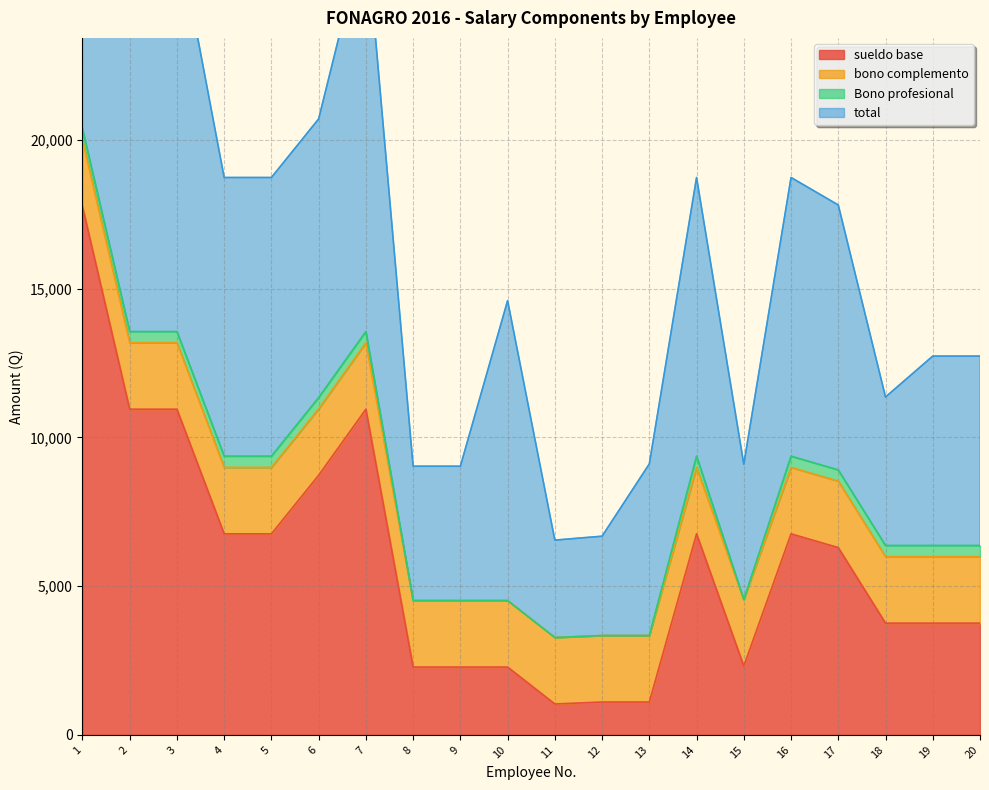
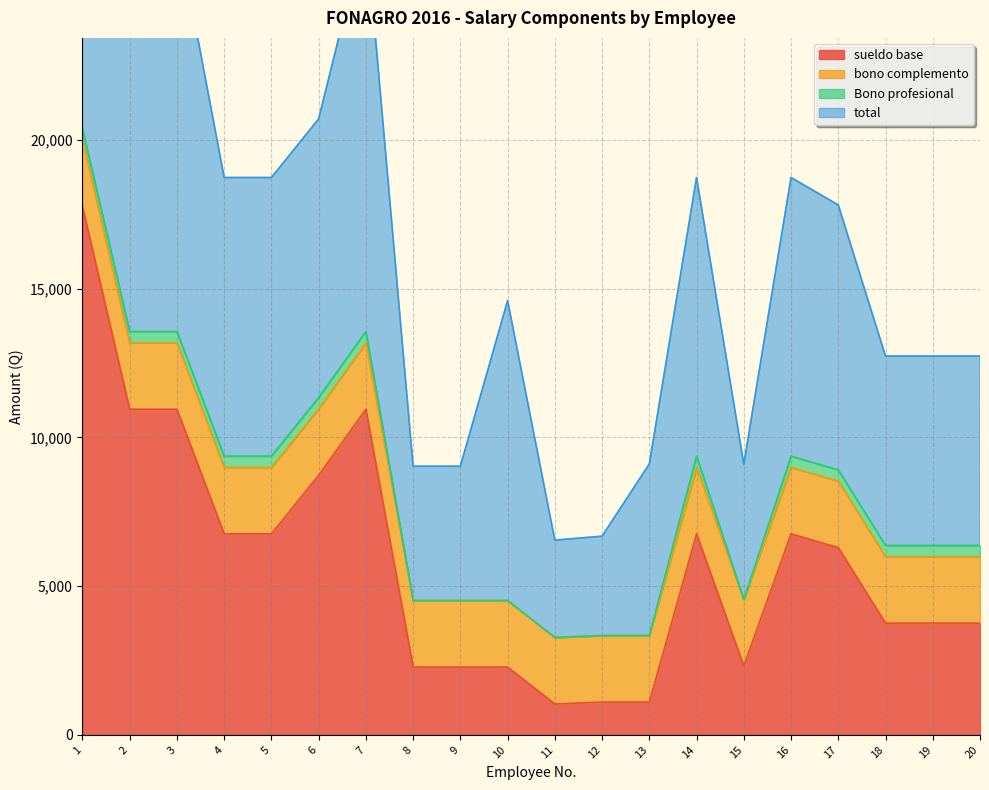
total, 18: 5,000 -> 6,400
